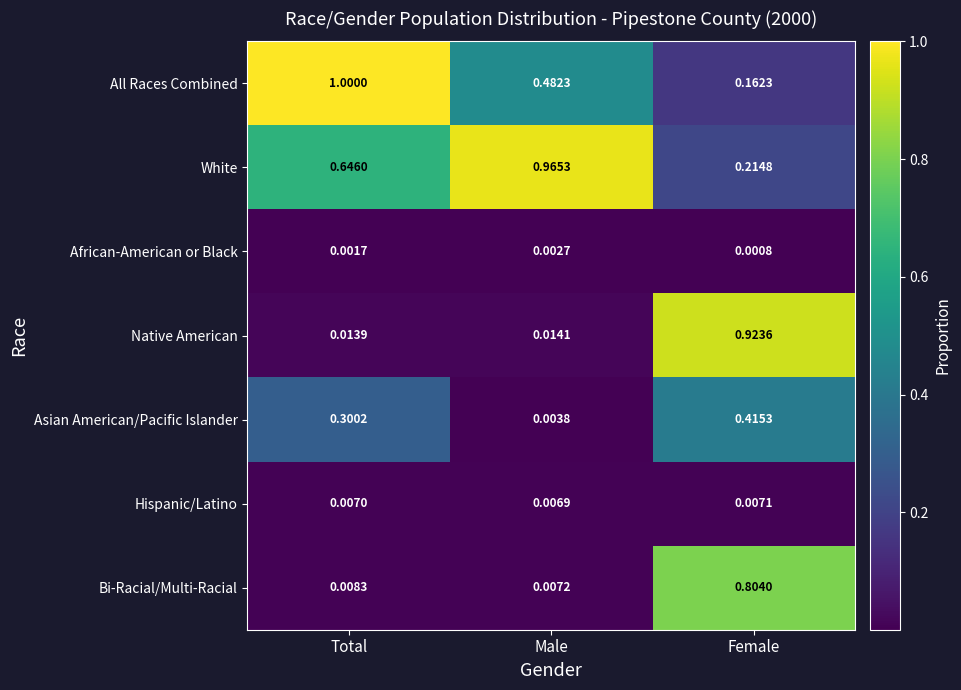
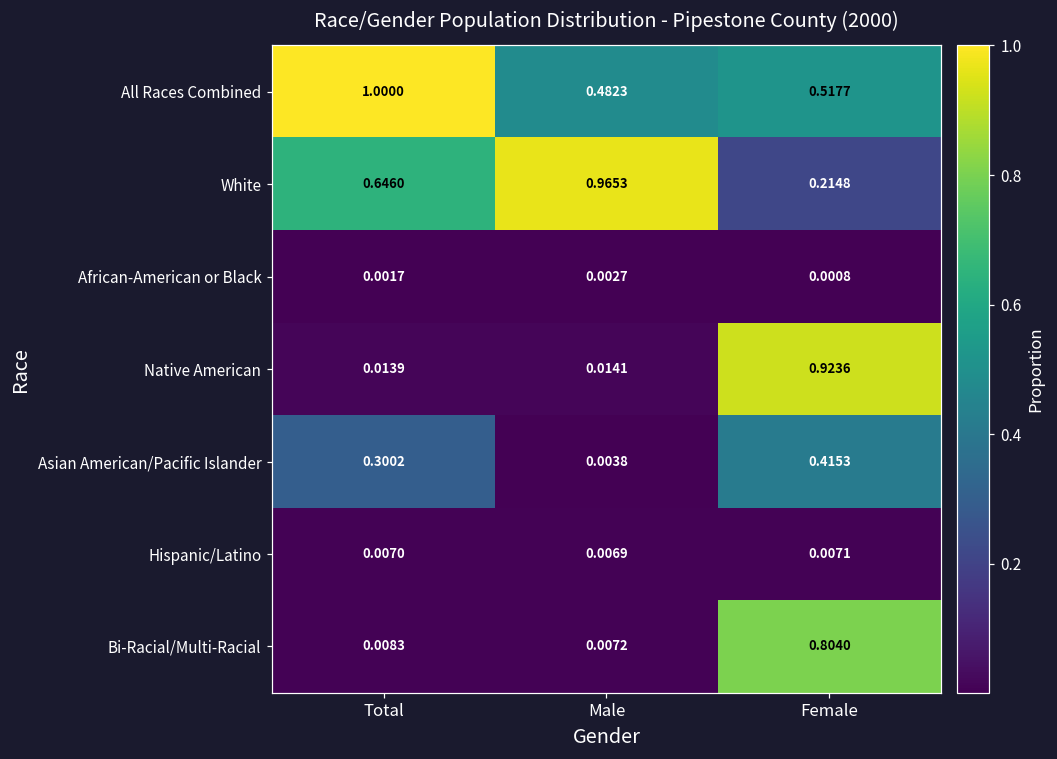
All Races Combined, Female: 0.1623 -> 0.5177
